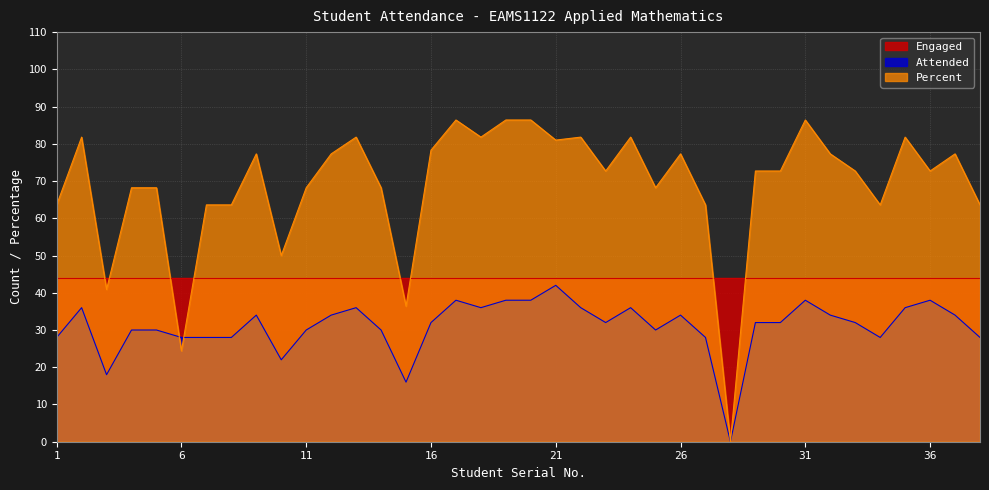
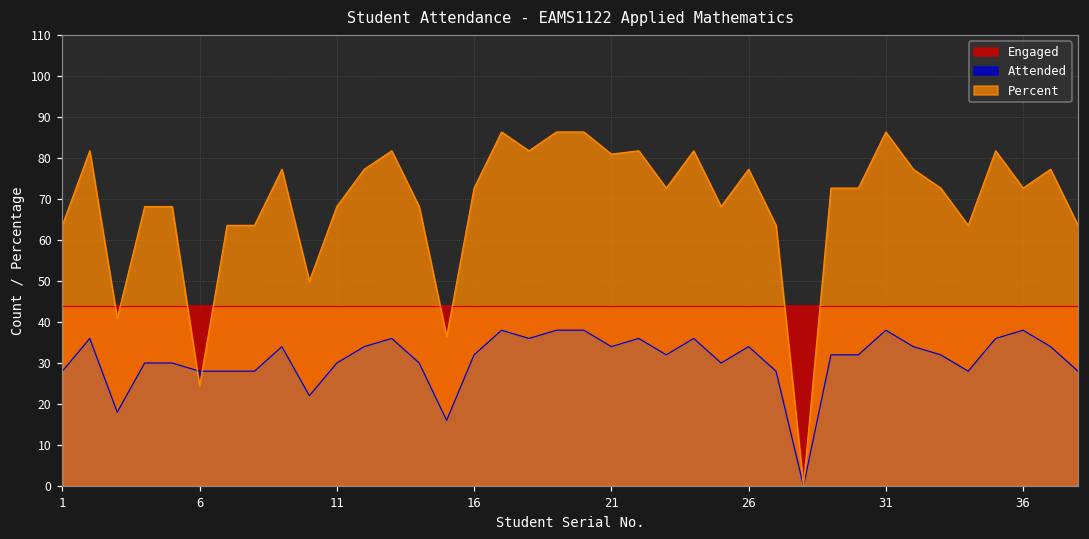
Percent, 16: 78 -> 73
Attended, 21: 42 -> 34
